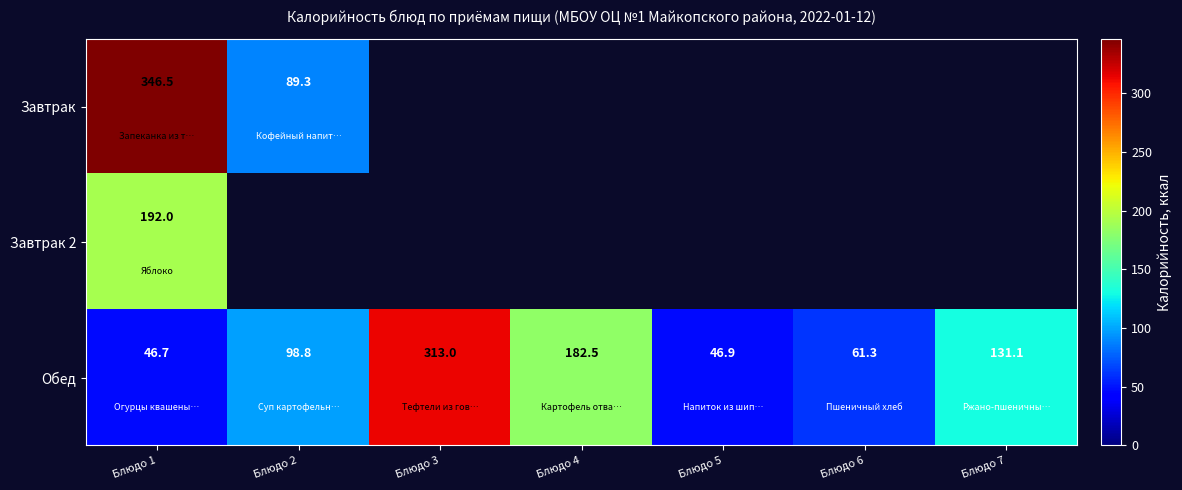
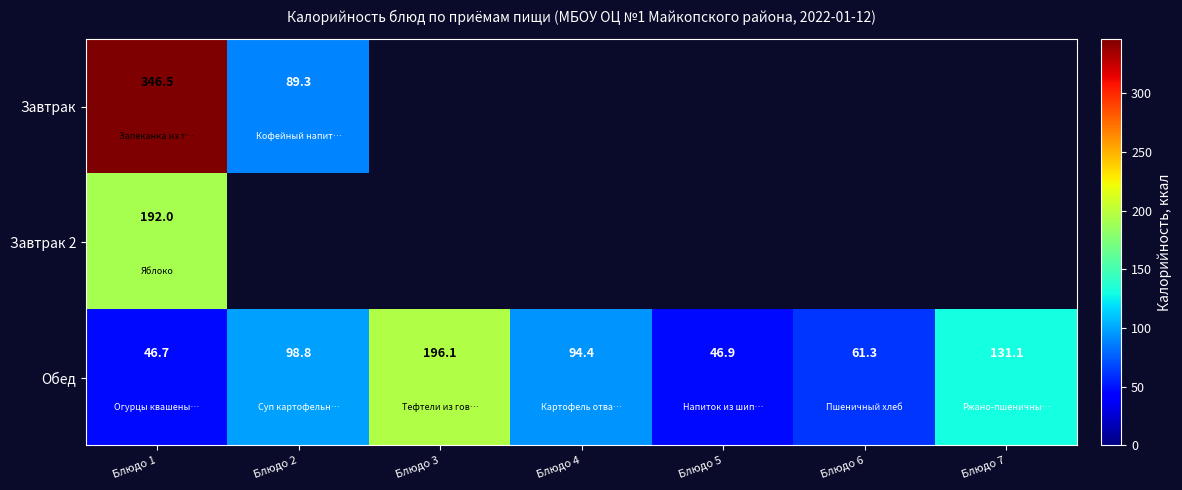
Обед, Блюдо 3: 313.0 -> 196.1
Обед, Блюдо 4: 182.5 -> 94.4
